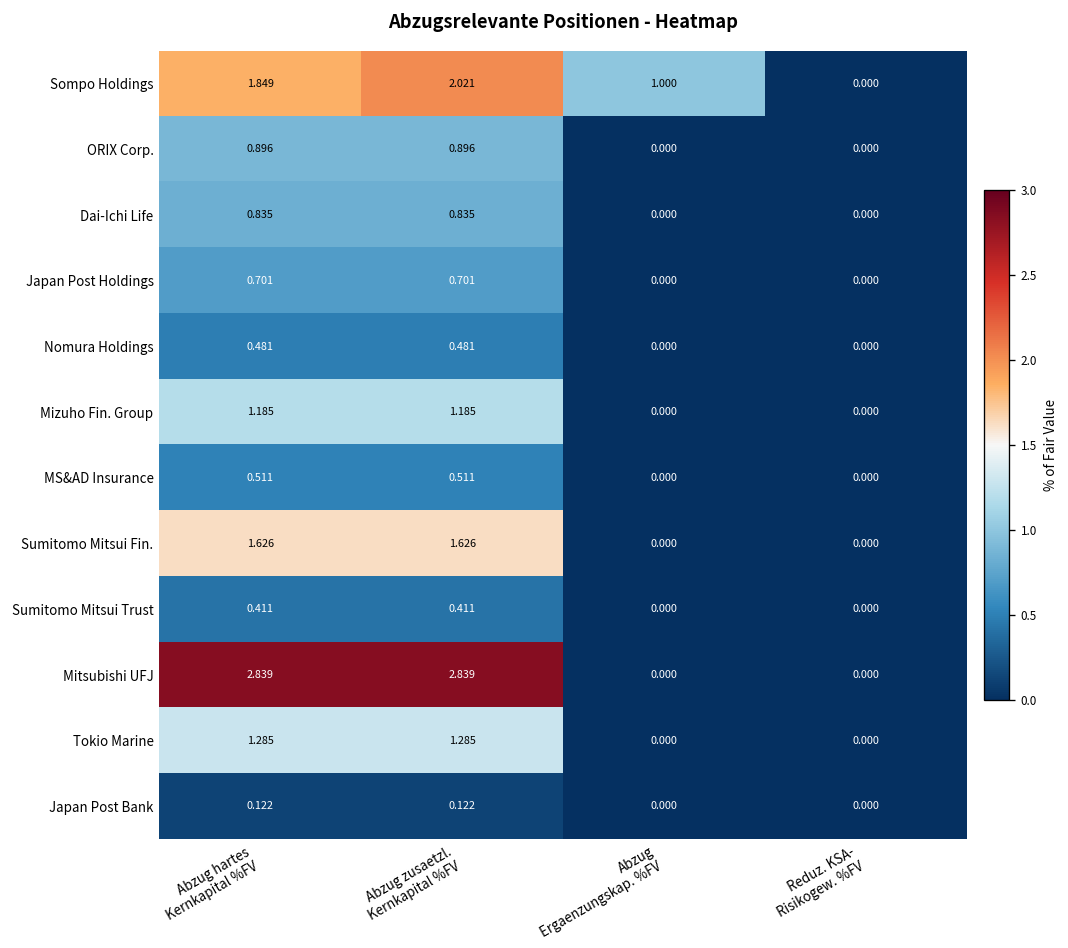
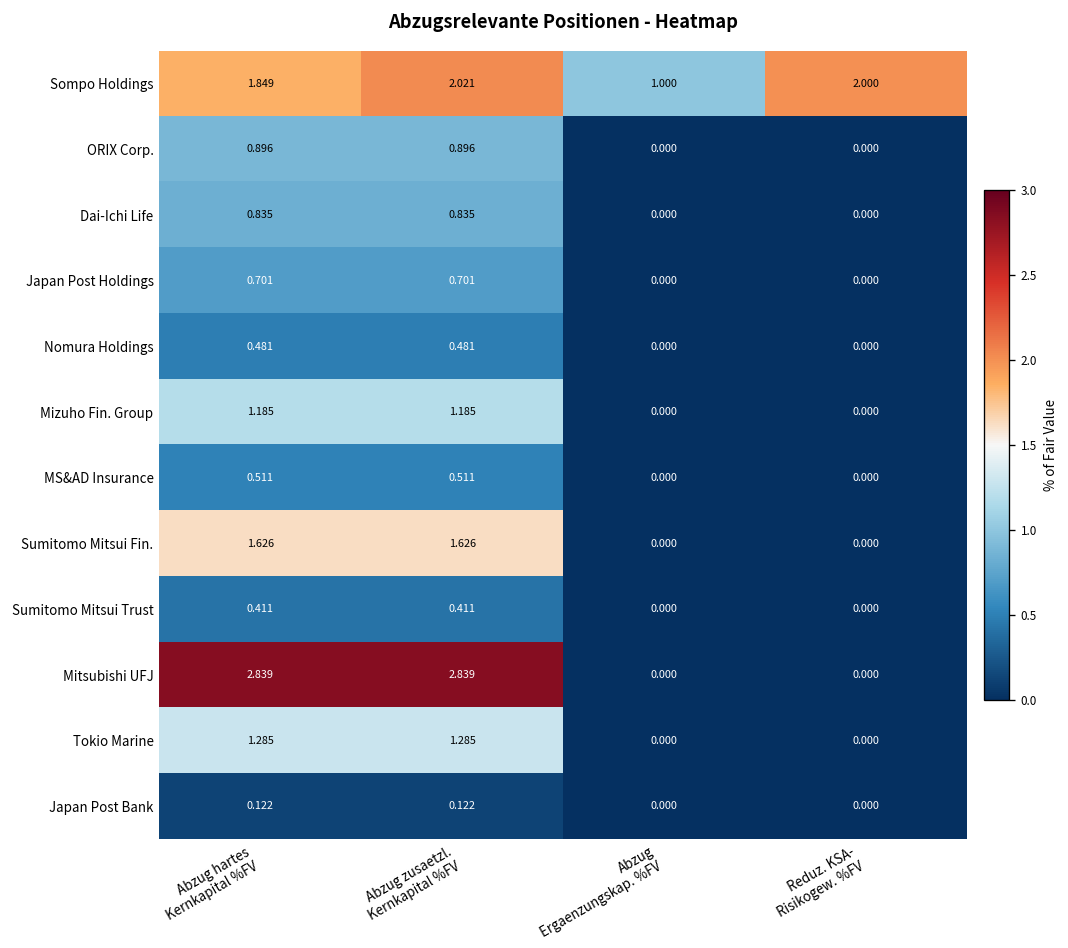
Sompo Holdings, Reduz. KSA- Risikogew. %FV: 0.000 -> 2.000
